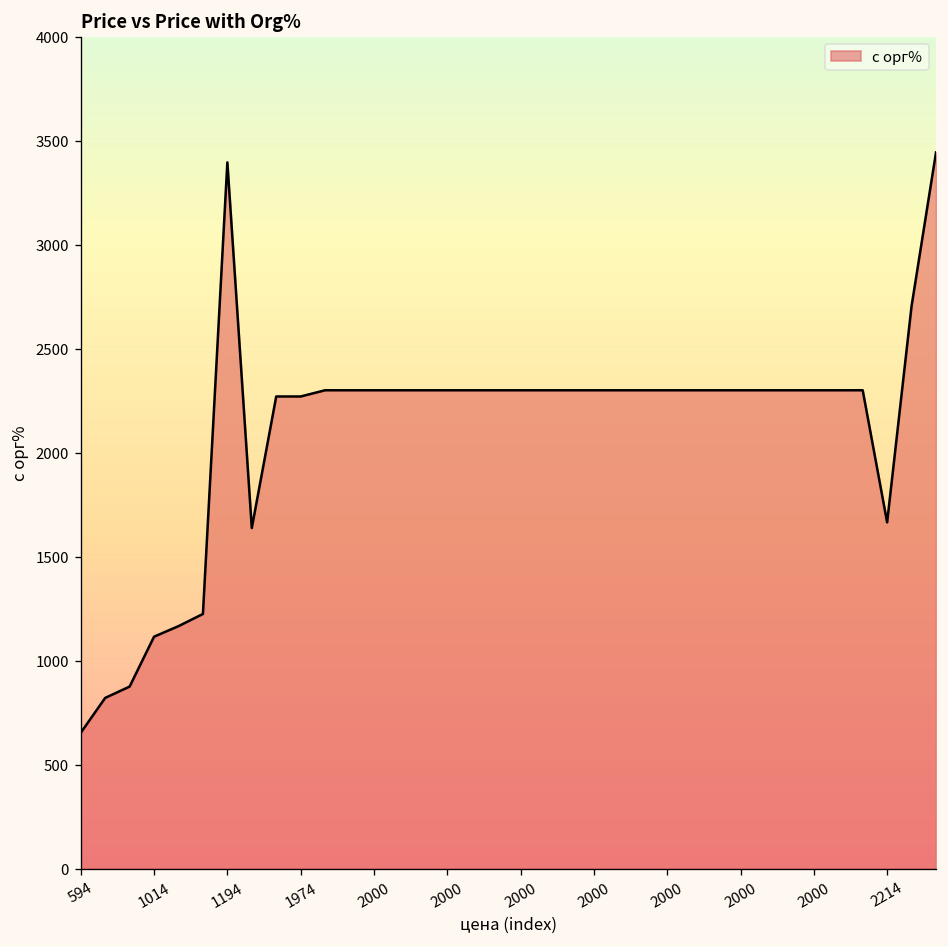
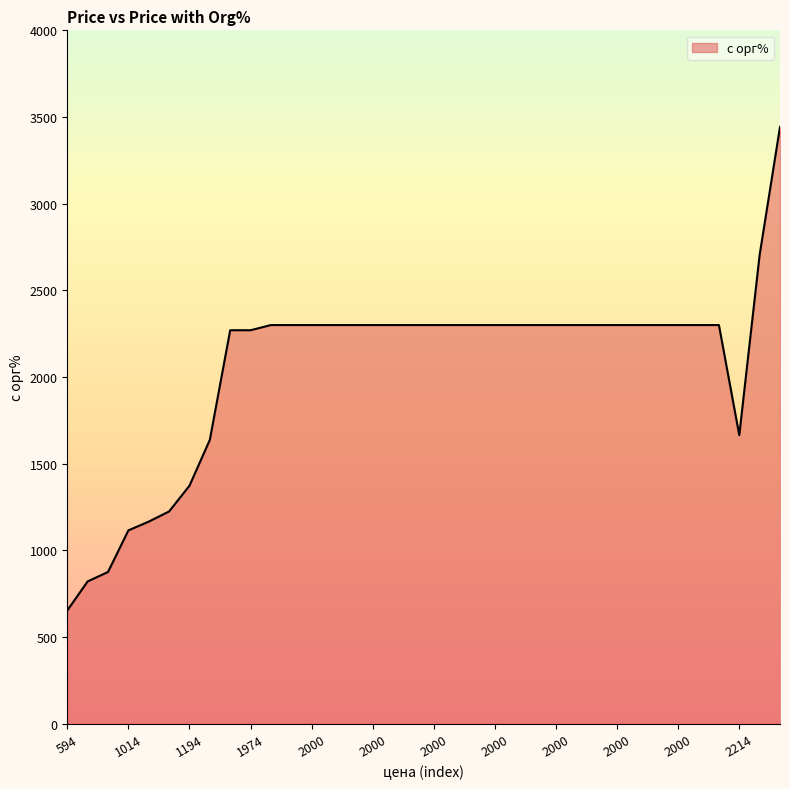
1194: 3400 -> 1370
